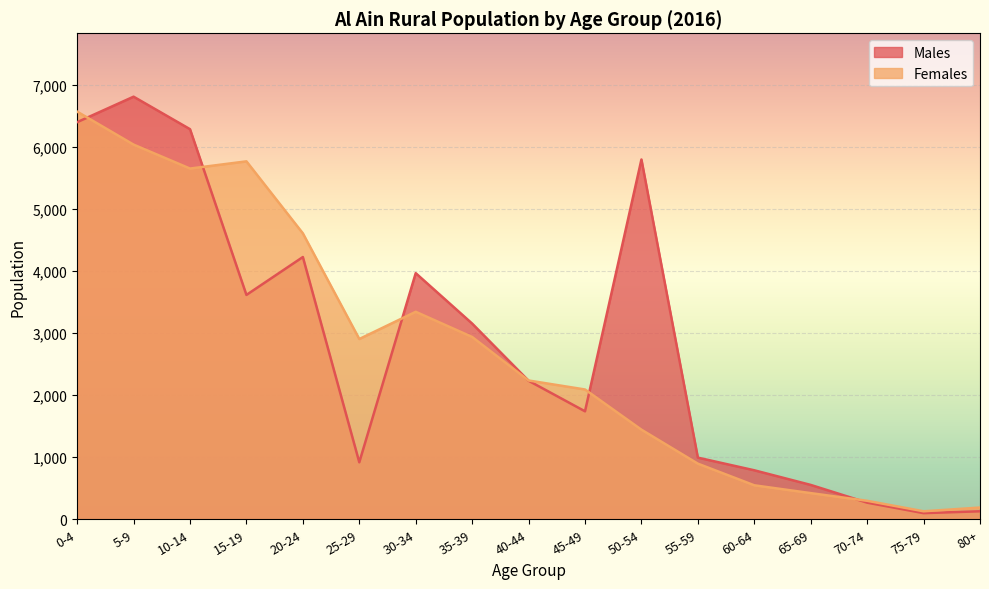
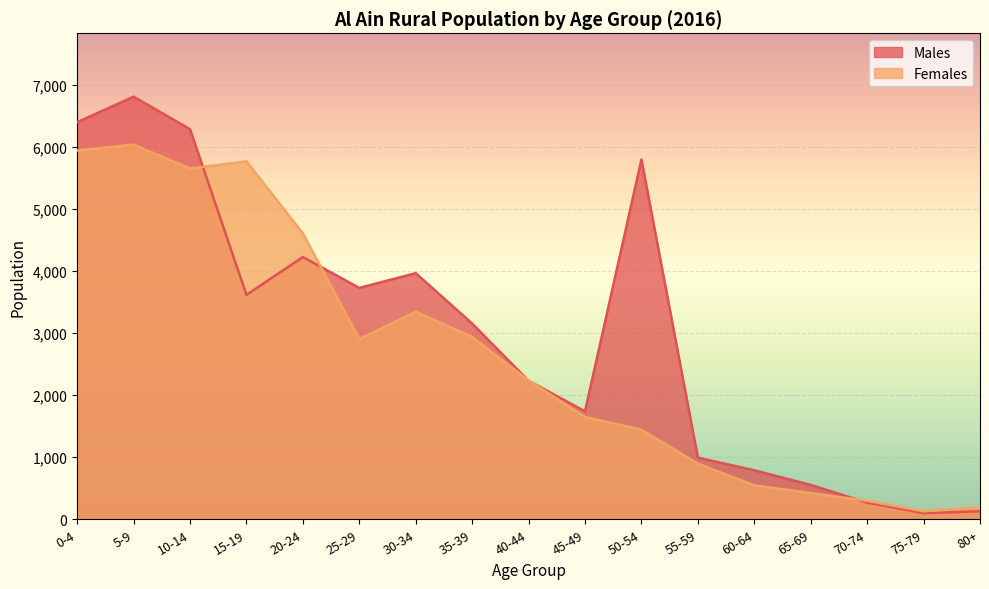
Females, 0-4: 6,600 -> 5,900
Males, 25-29: 900 -> 3,700
Females, 45-49: 2,100 -> 1,700
